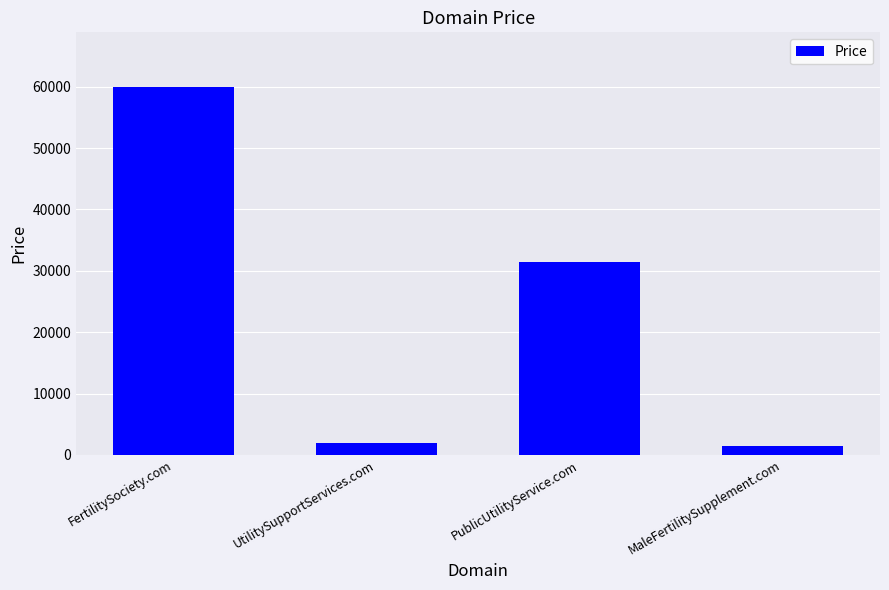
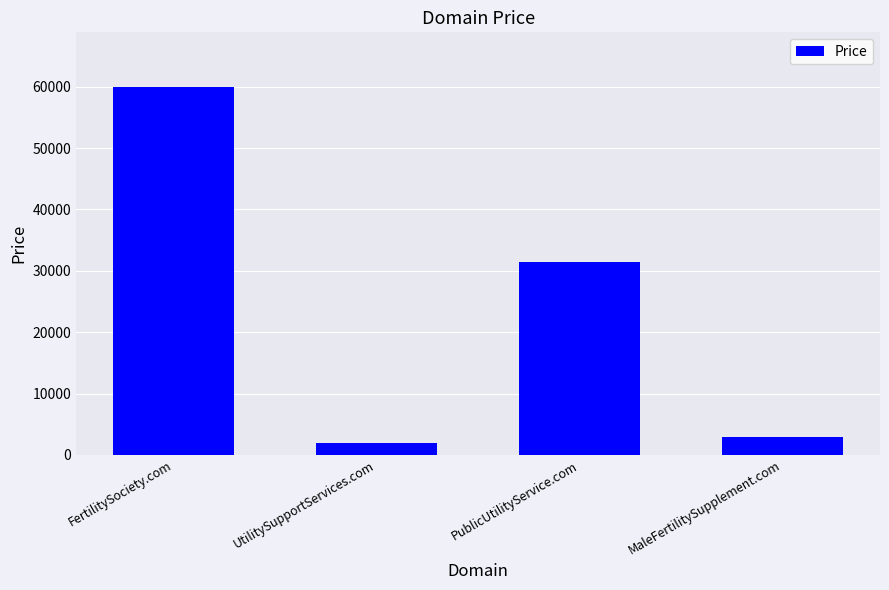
MaleFertilitySupplement.com: 1000 -> 3000
